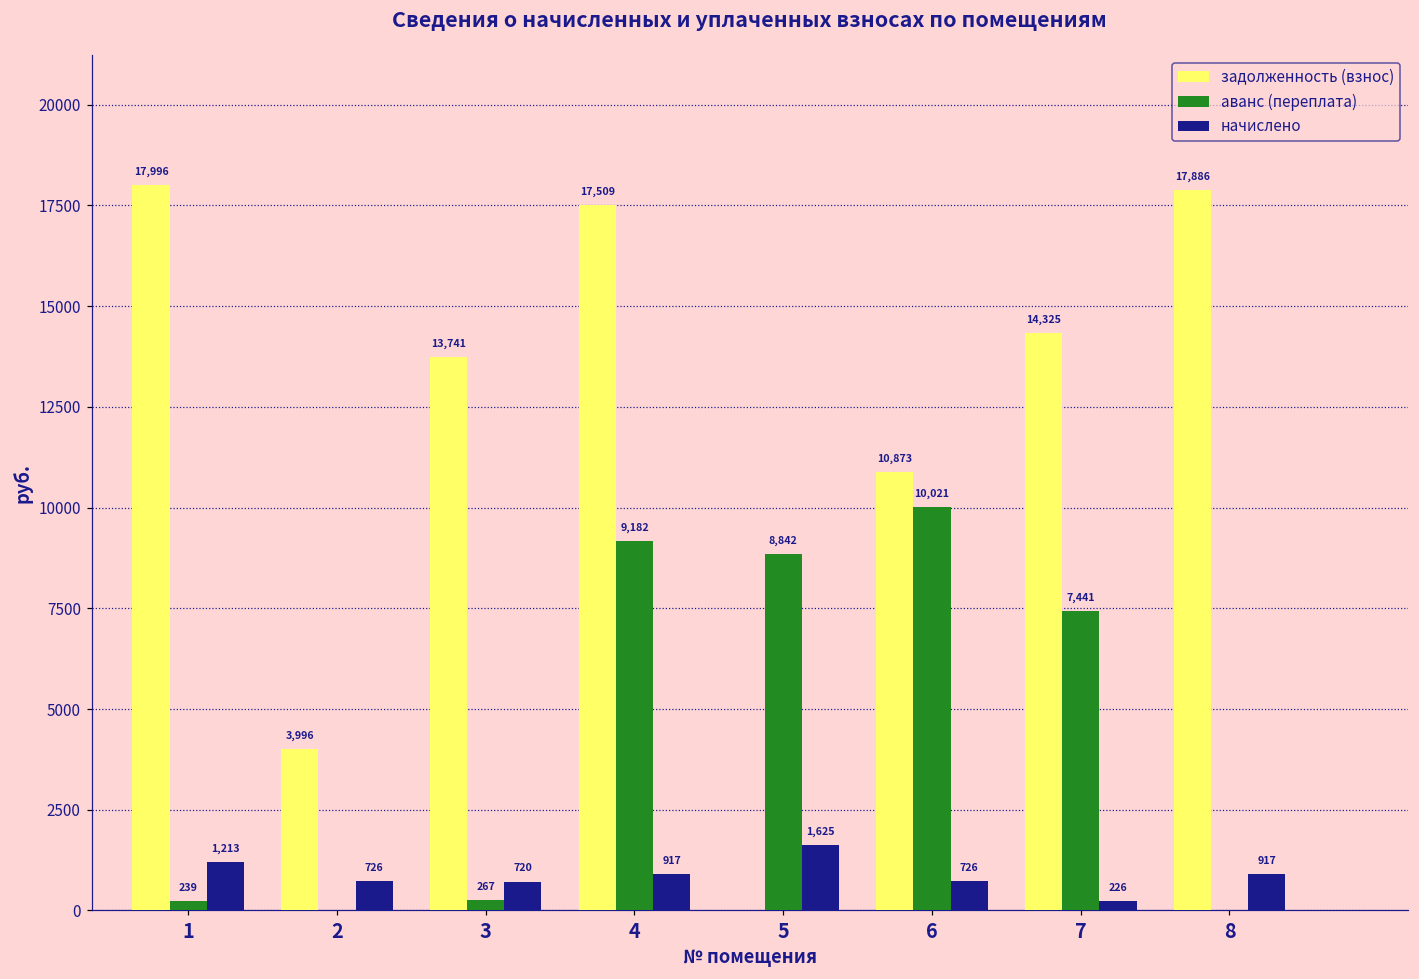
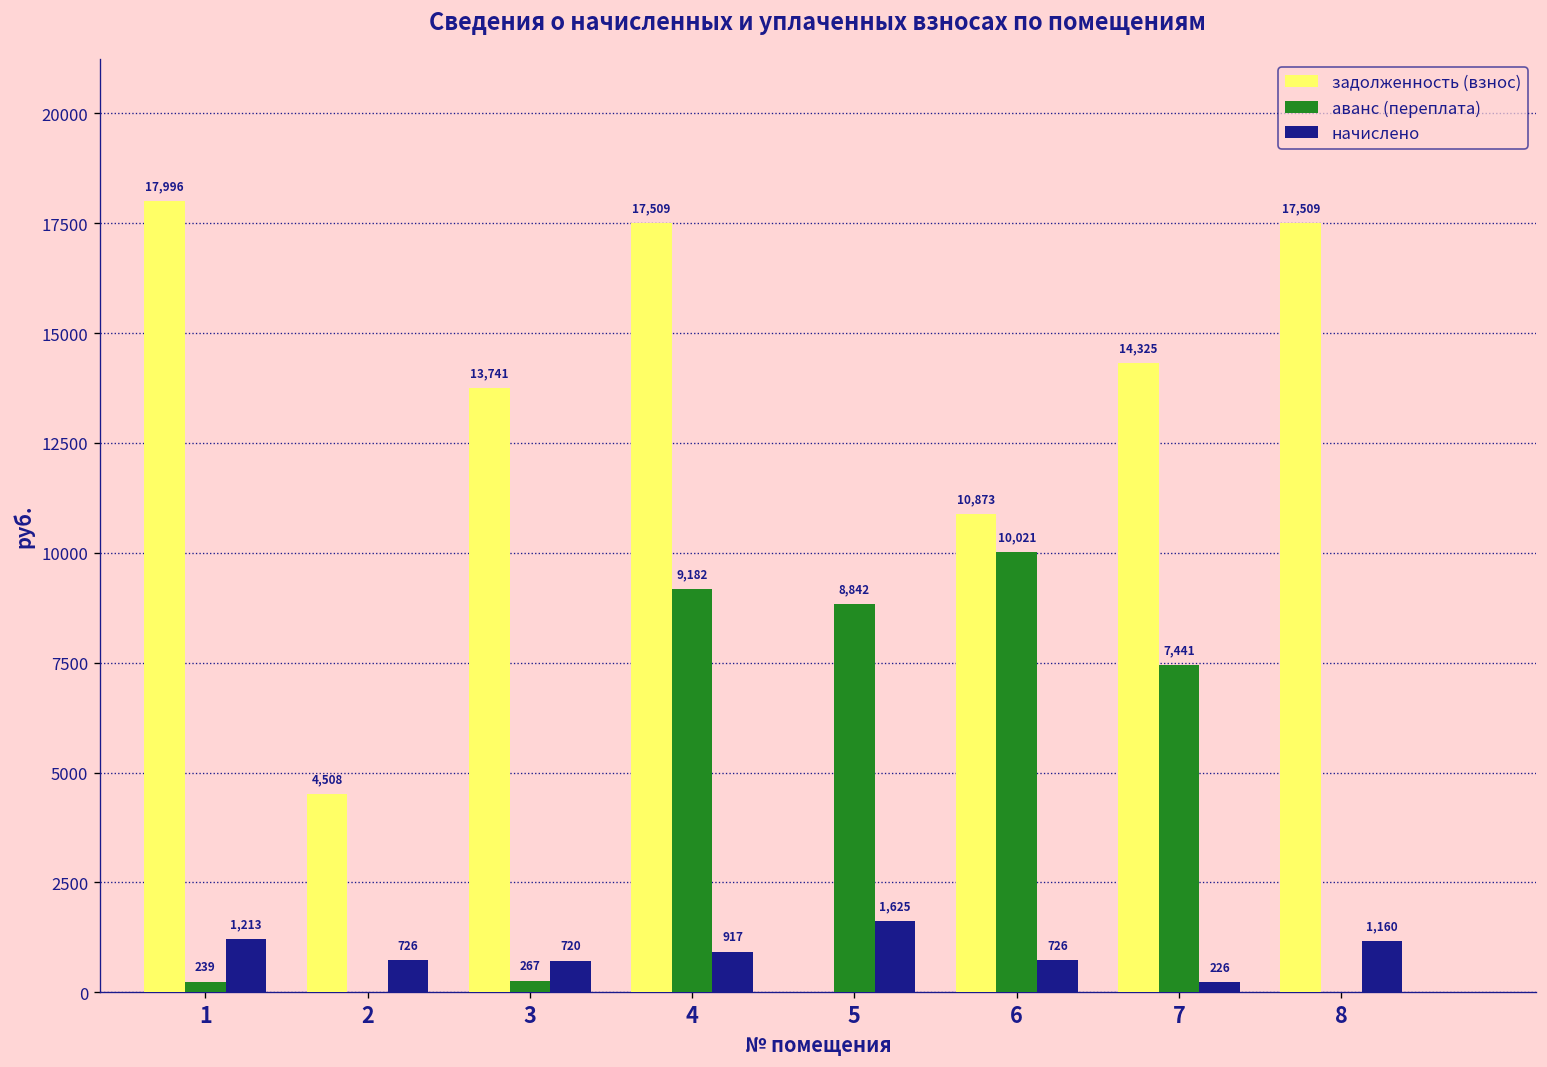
задолженность (взнос), 2: 3,996 -> 4,508
задолженность (взнос), 8: 17,886 -> 17,509
начислено, 8: 917 -> 1,160
